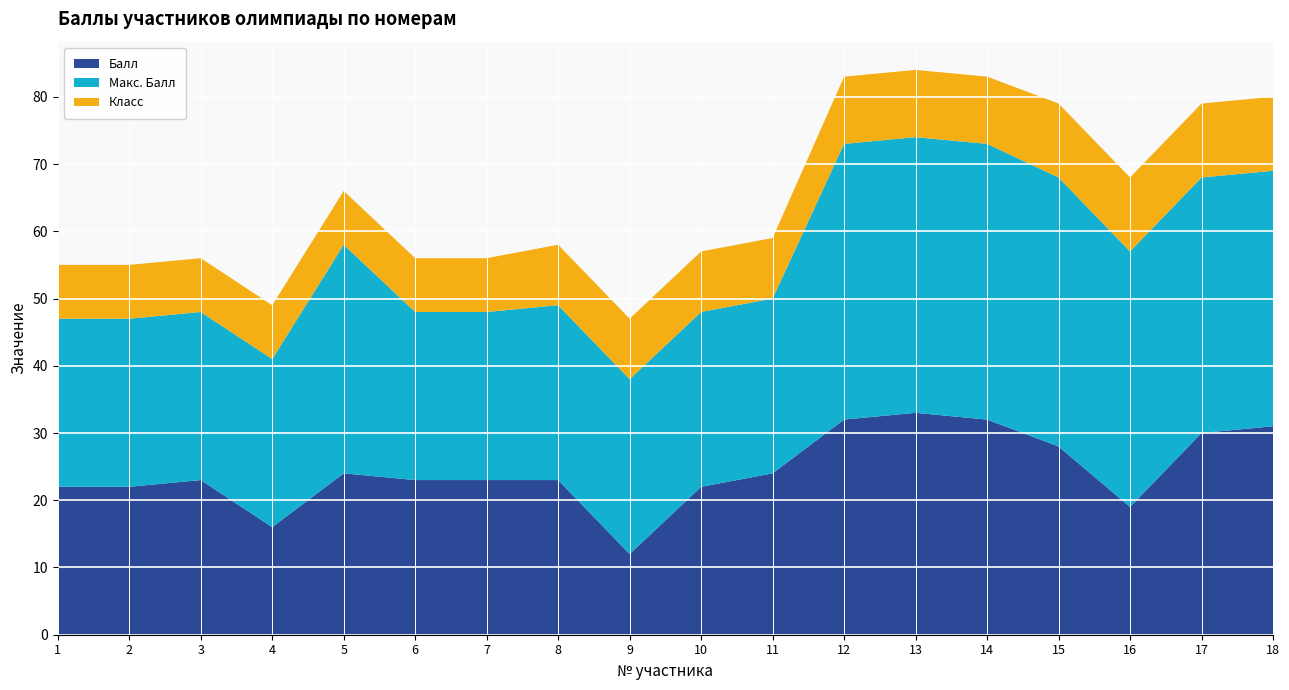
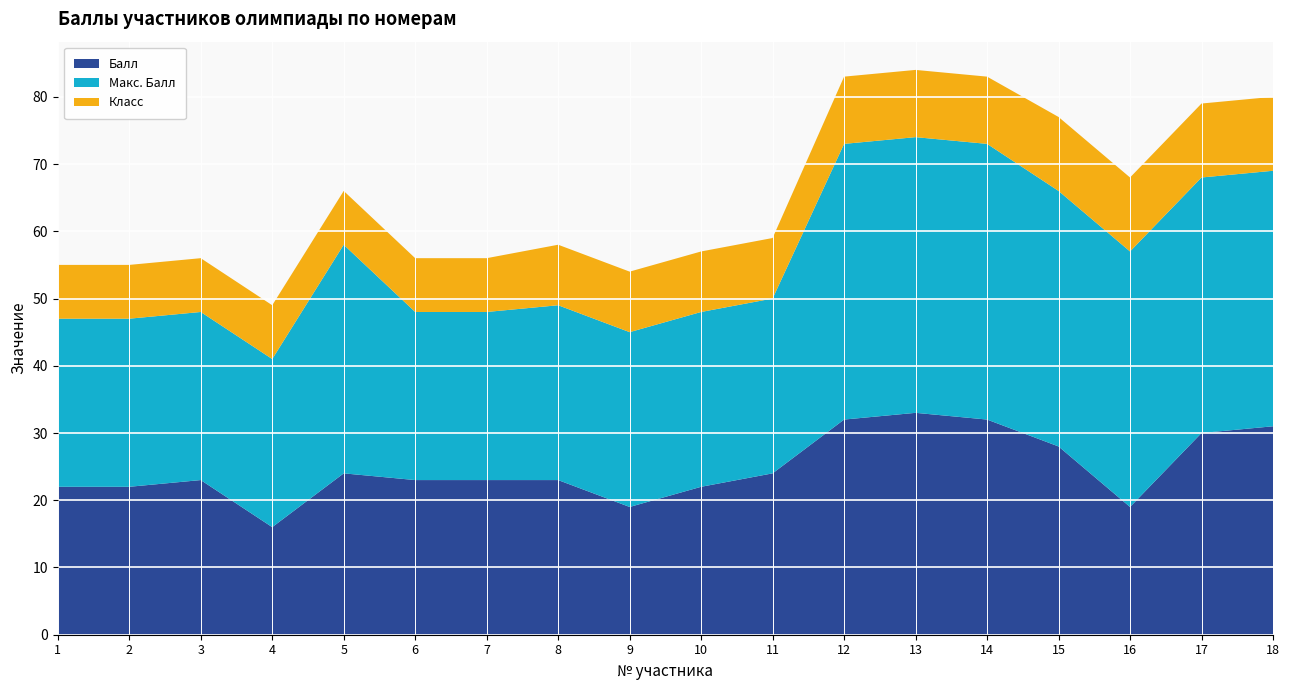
Балл, 9: 12 -> 19
Макс. Балл, 15: 40 -> 38
